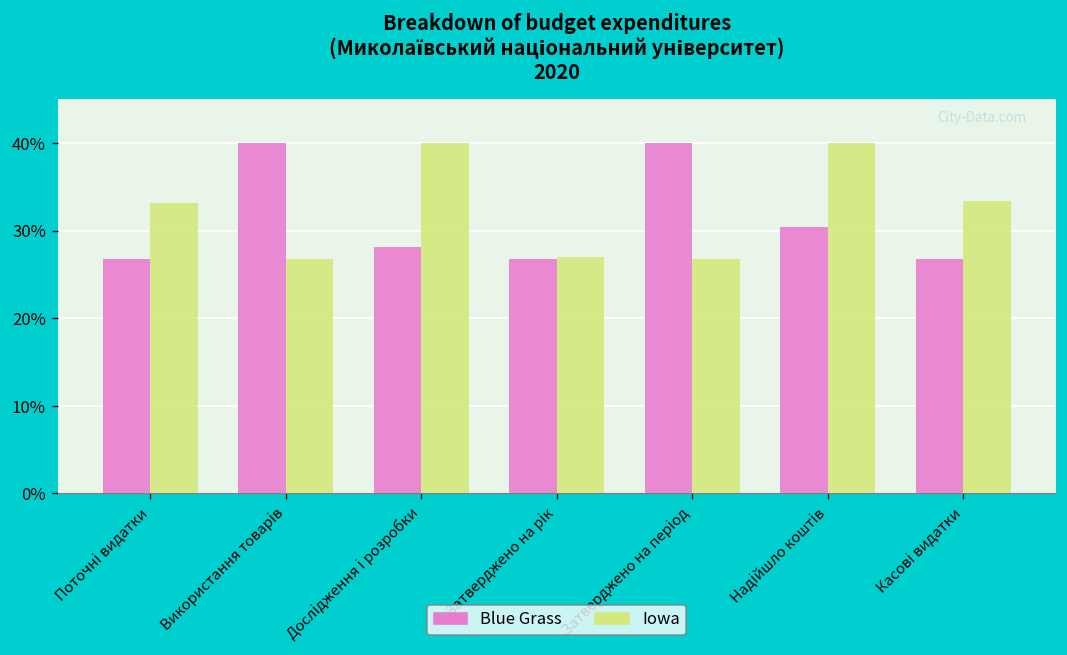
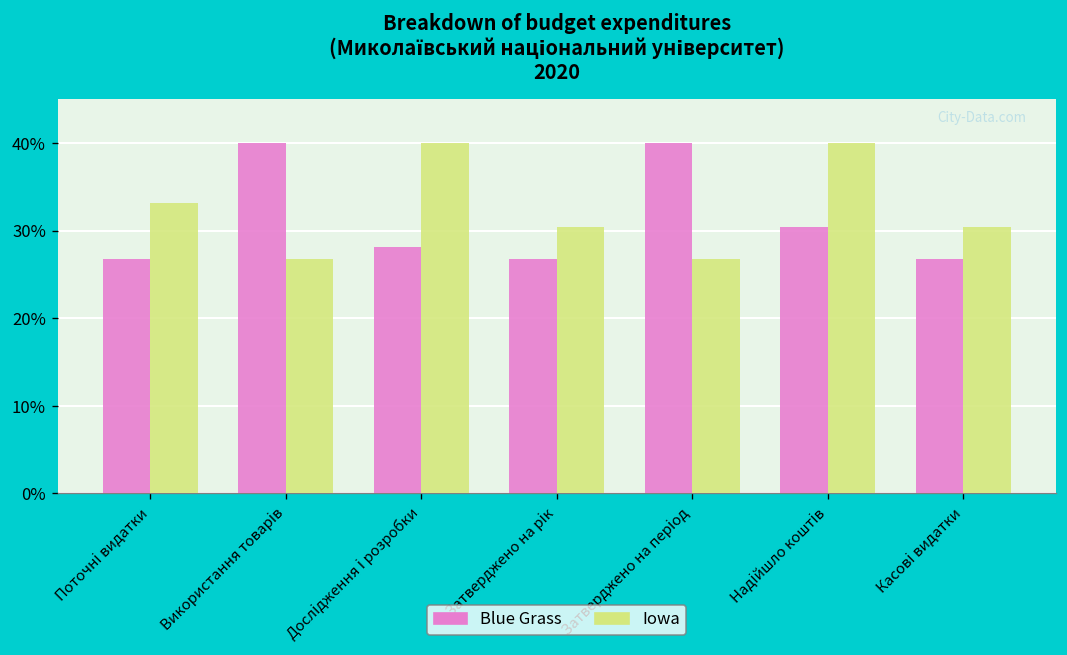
Iowa, Затверджено на рік: 27% -> 30%
Iowa, Касові видатки: 33% -> 30%
